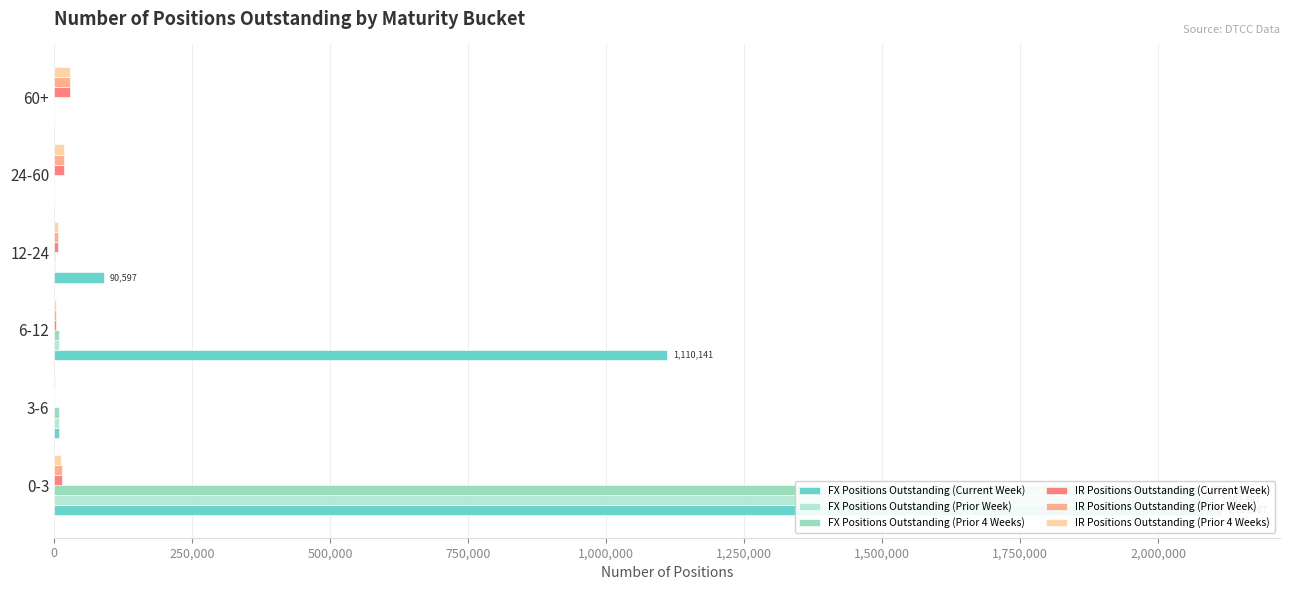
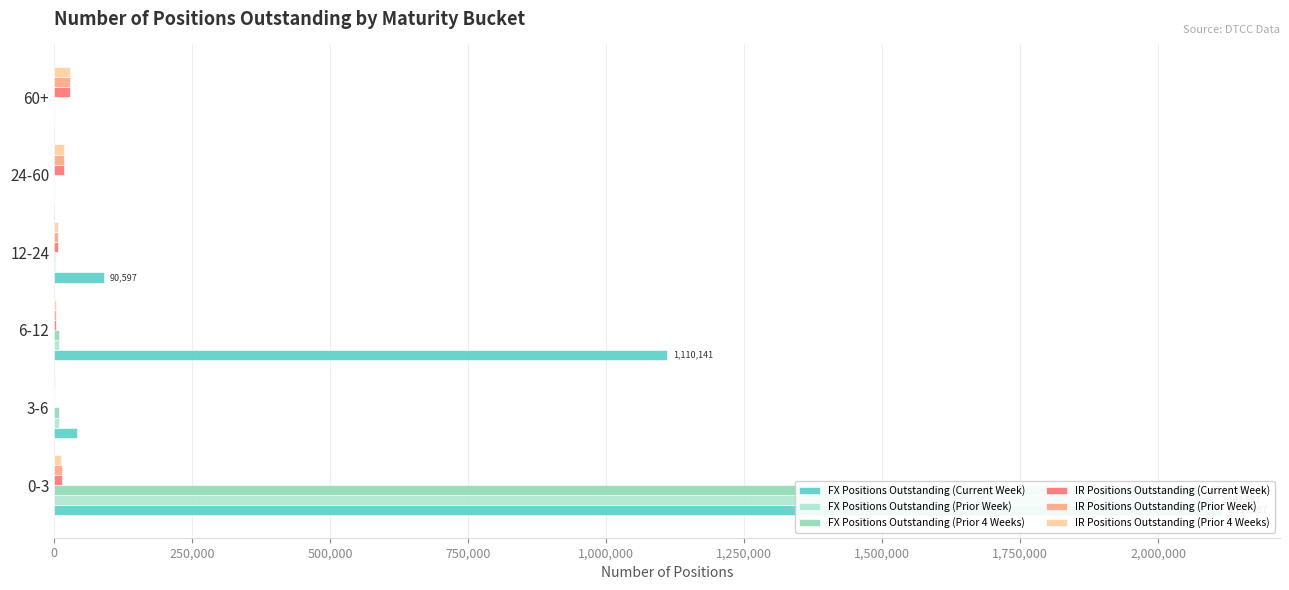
FX Positions Outstanding (Current Week), 3-6: 10,000 -> 40,000
